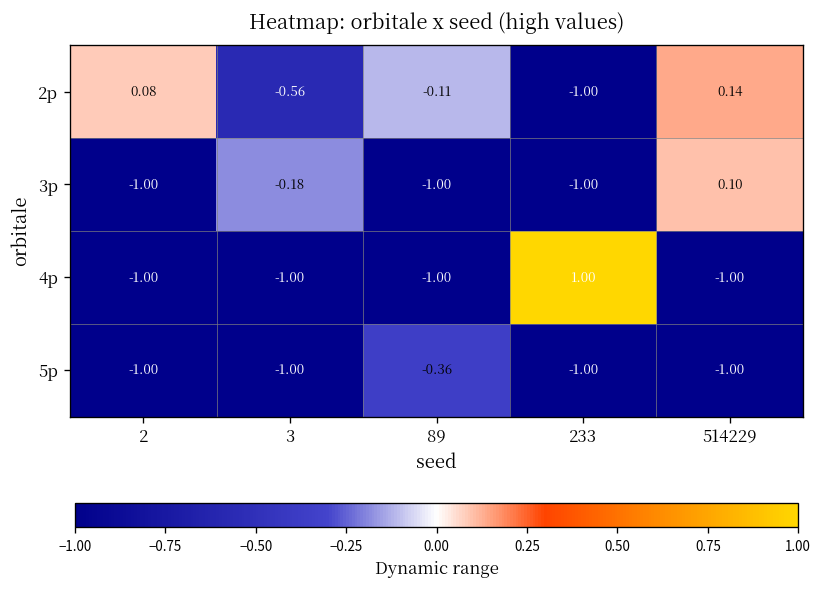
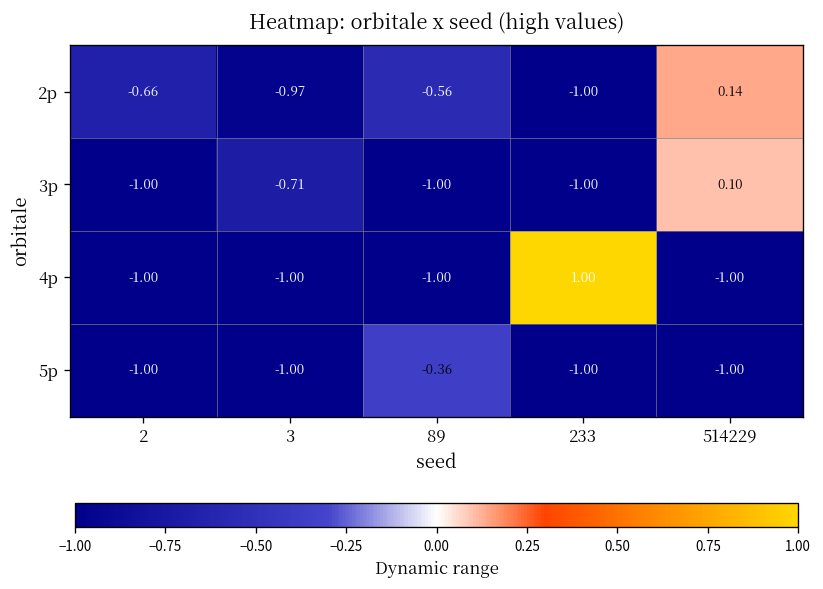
2p, 2: 0.08 -> -0.66
2p, 3: -0.56 -> -0.97
2p, 89: -0.11 -> -0.56
3p, 3: -0.18 -> -0.71
